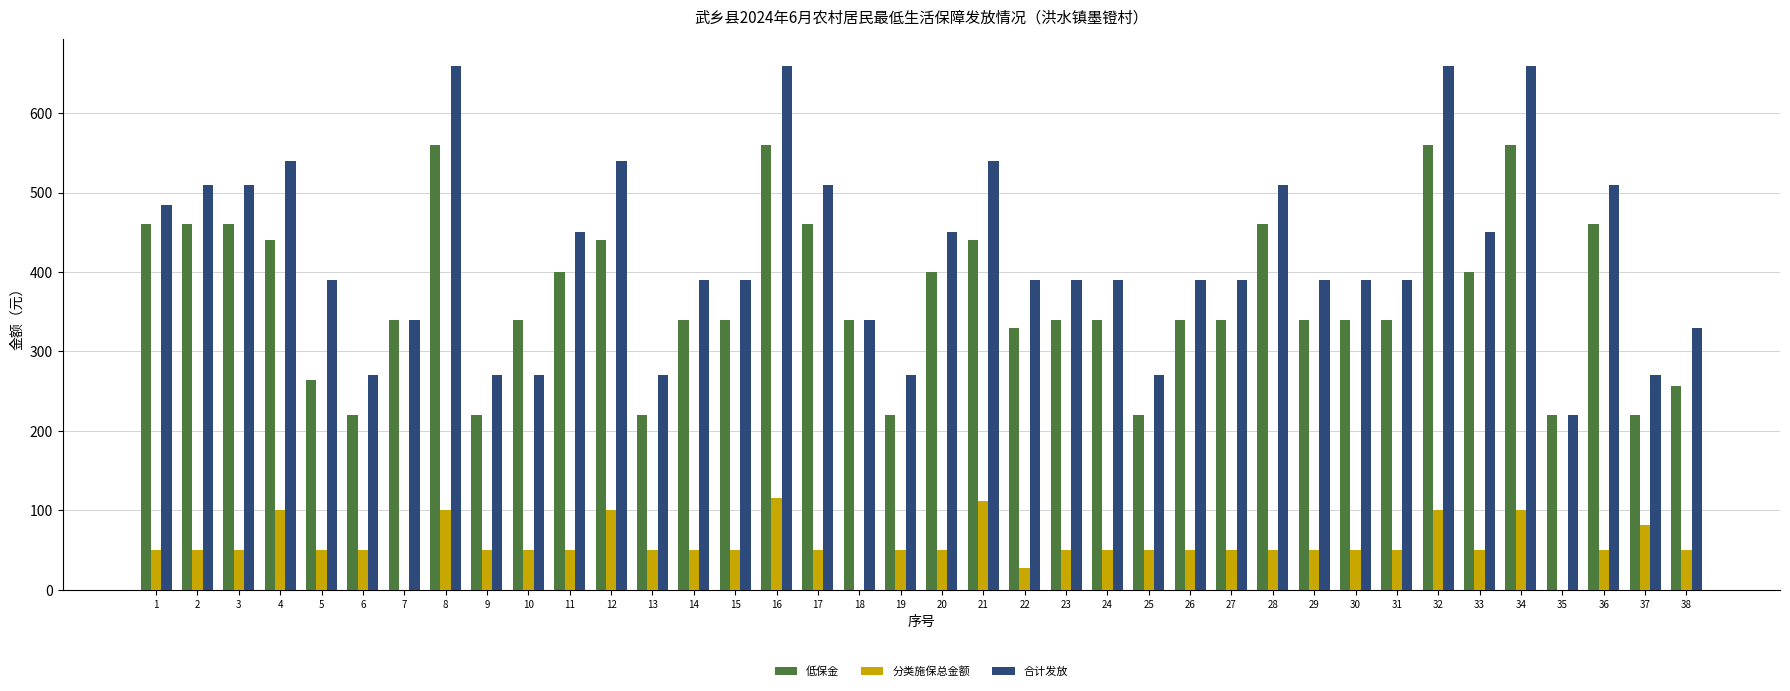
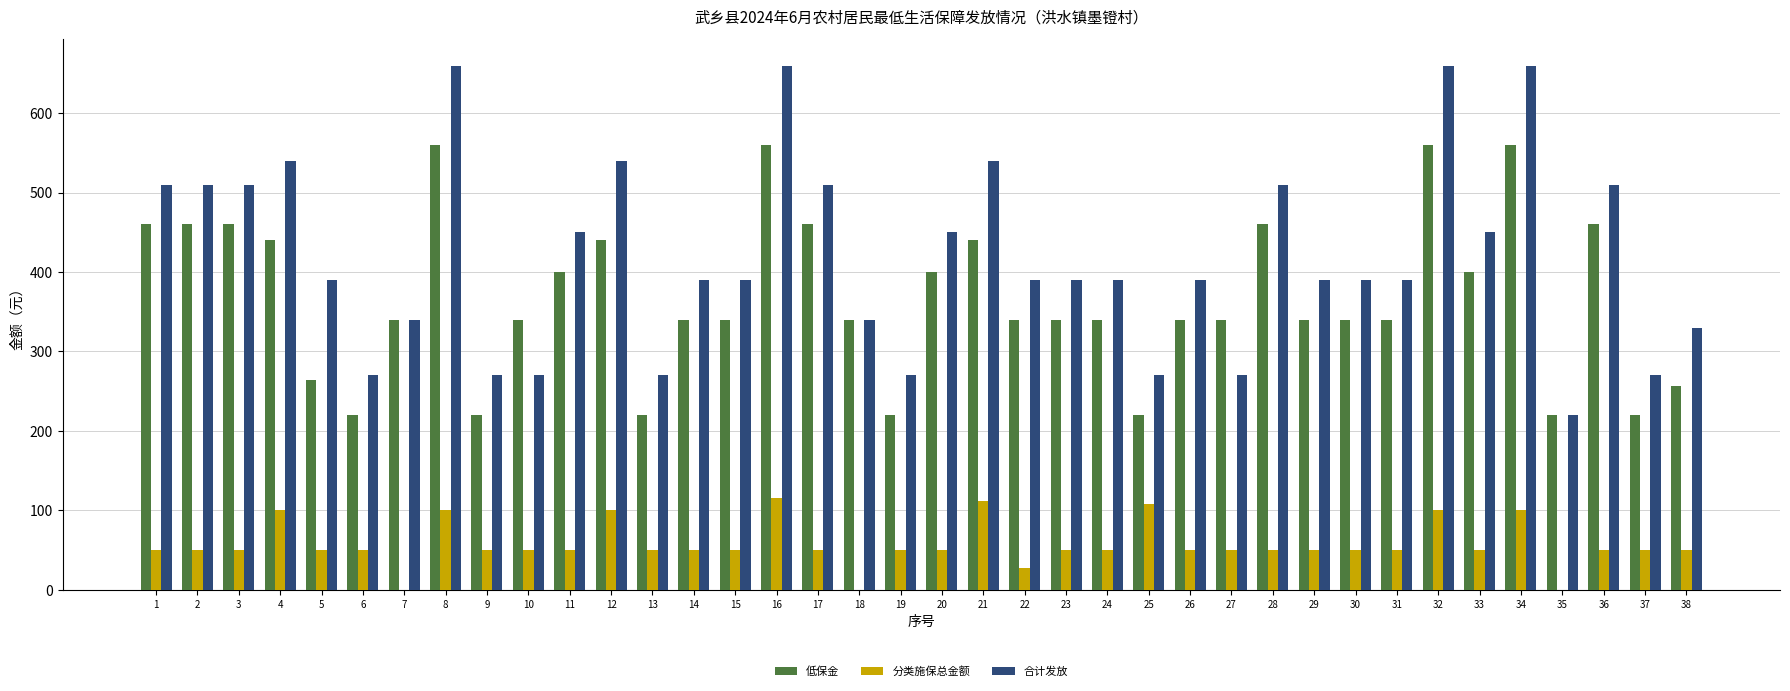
合计发放, 1: 480 -> 510
低保金, 22: 330 -> 340
分类施保总金额, 25: 50 -> 110
合计发放, 27: 390 -> 270
分类施保总金额, 37: 80 -> 50
